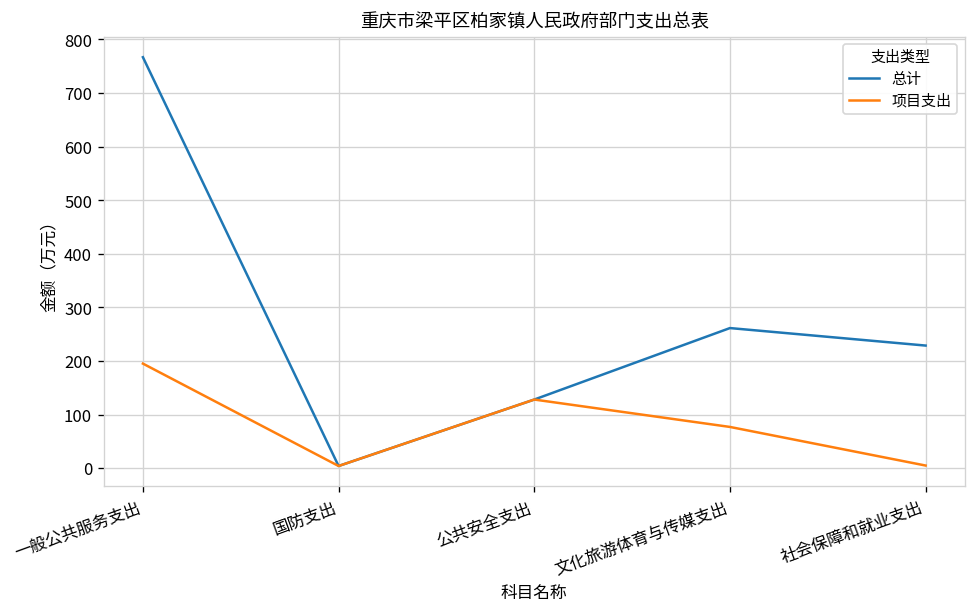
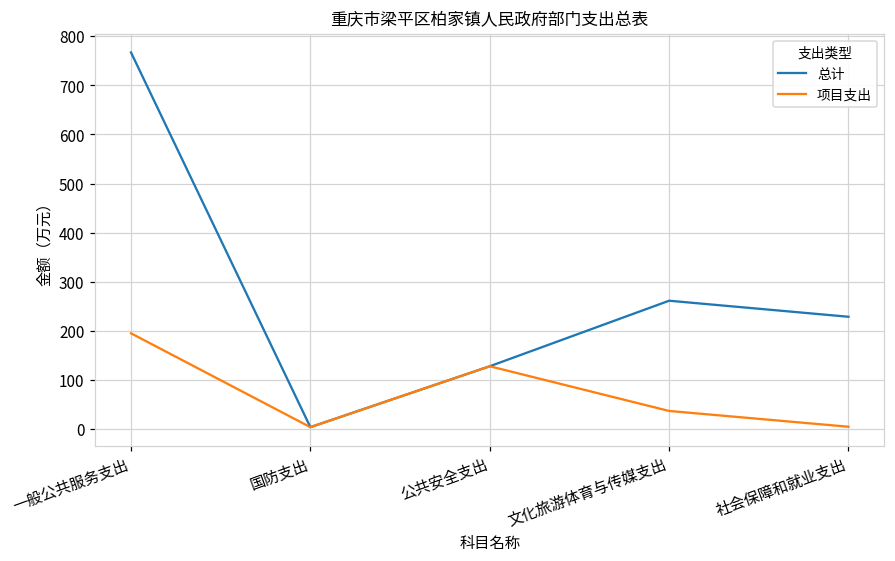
项目支出, 文化旅游体育与传媒支出: 80 -> 40
